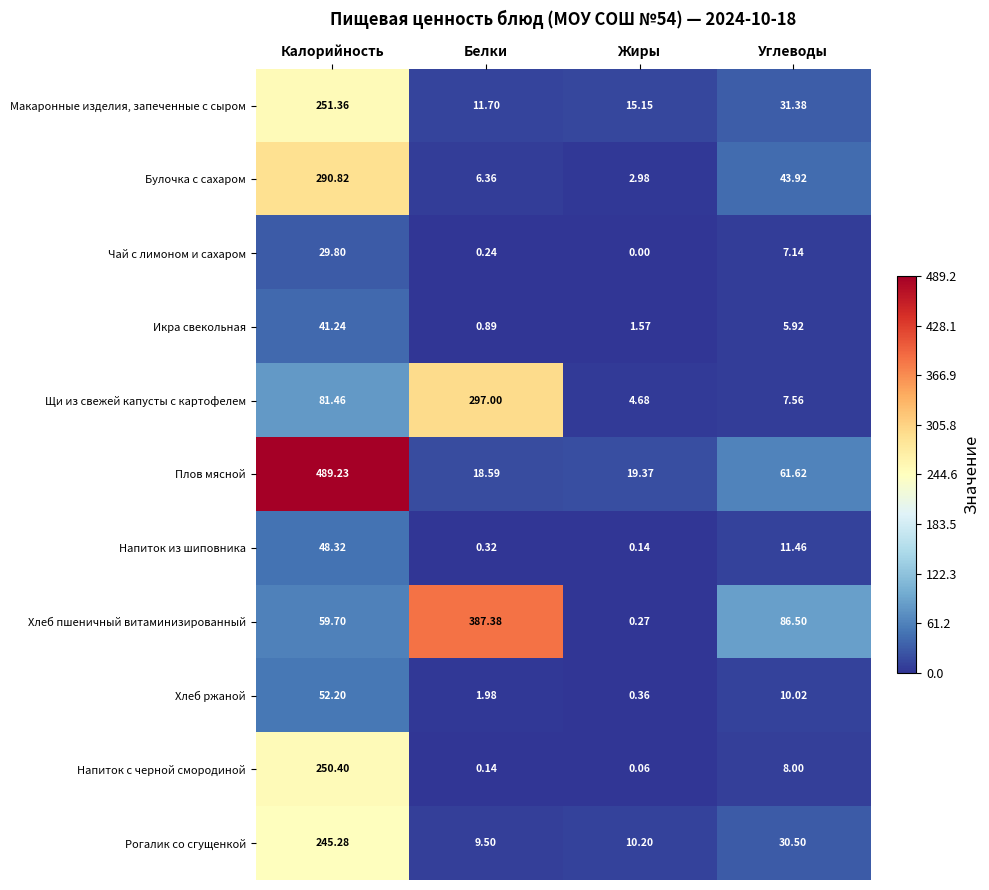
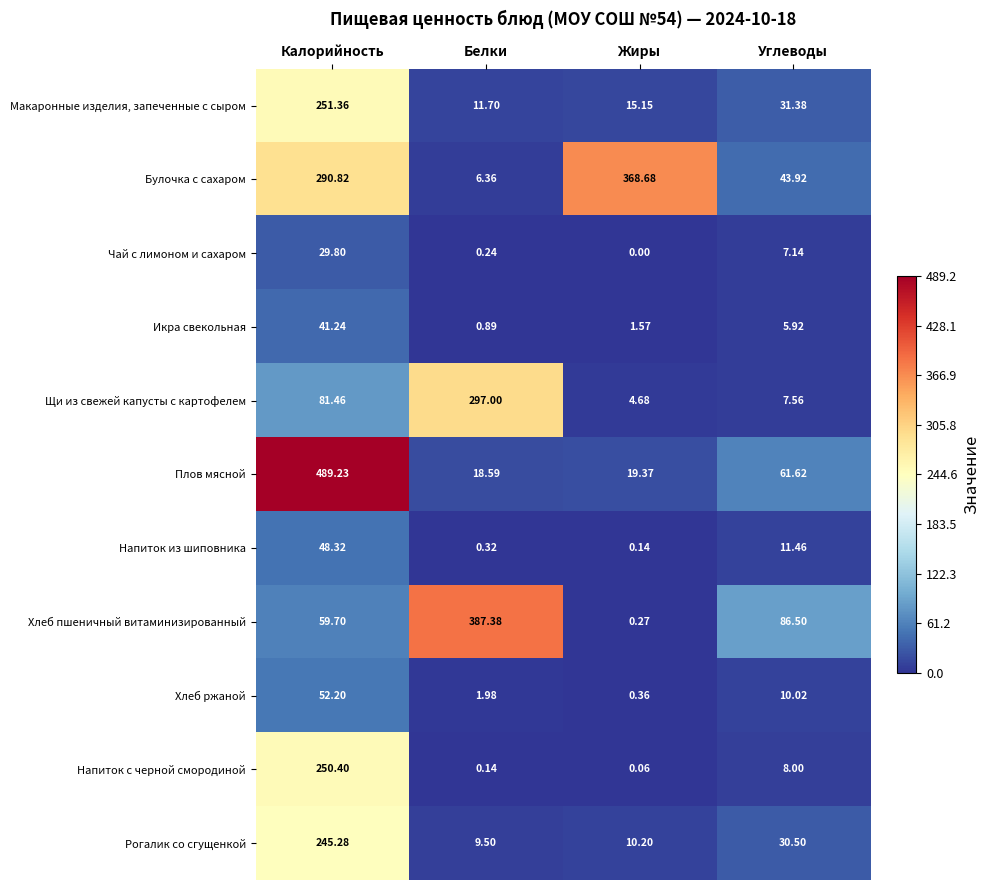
Булочка с сахаром, Жиры: 2.98 -> 368.68
